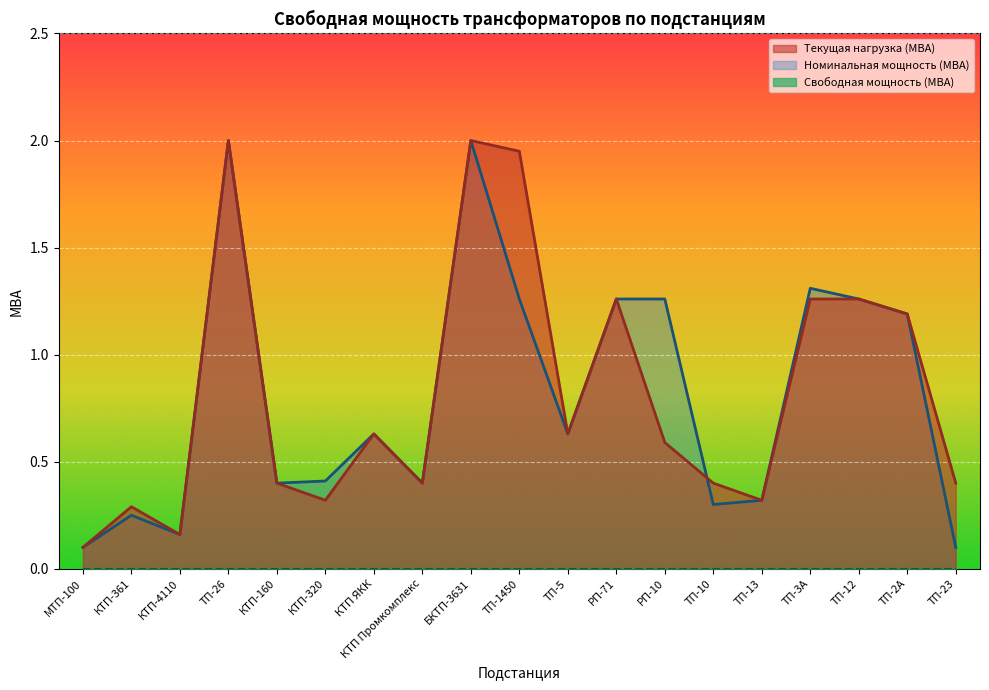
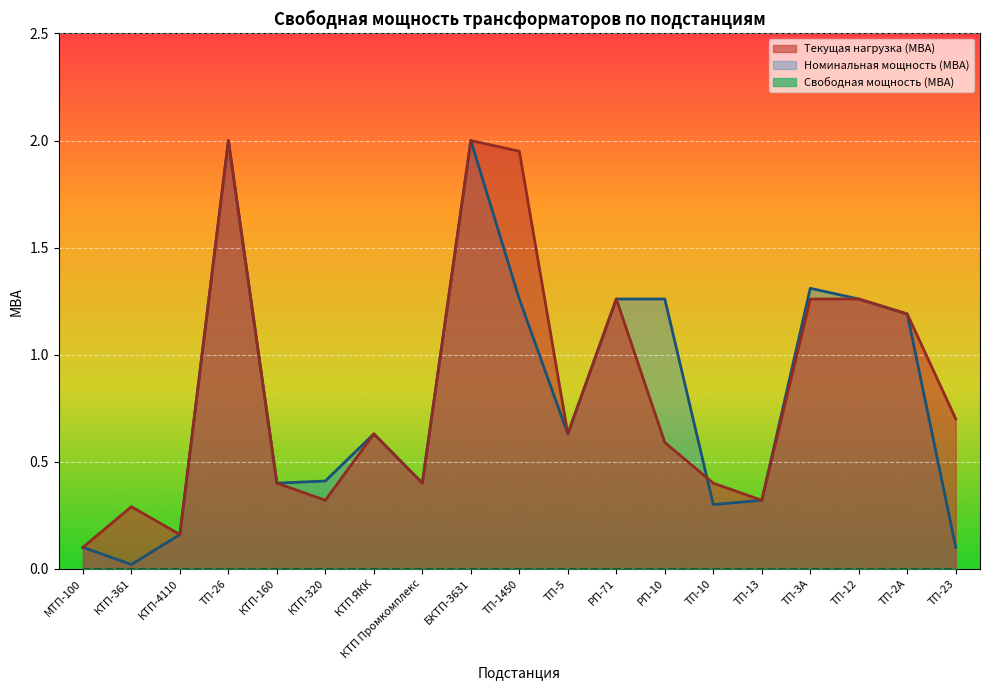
Номинальная мощность (МВА), КТП-361: 0.25 -> 0.02
Текущая нагрузка (МВА), ТП-23: 0.4 -> 0.7
